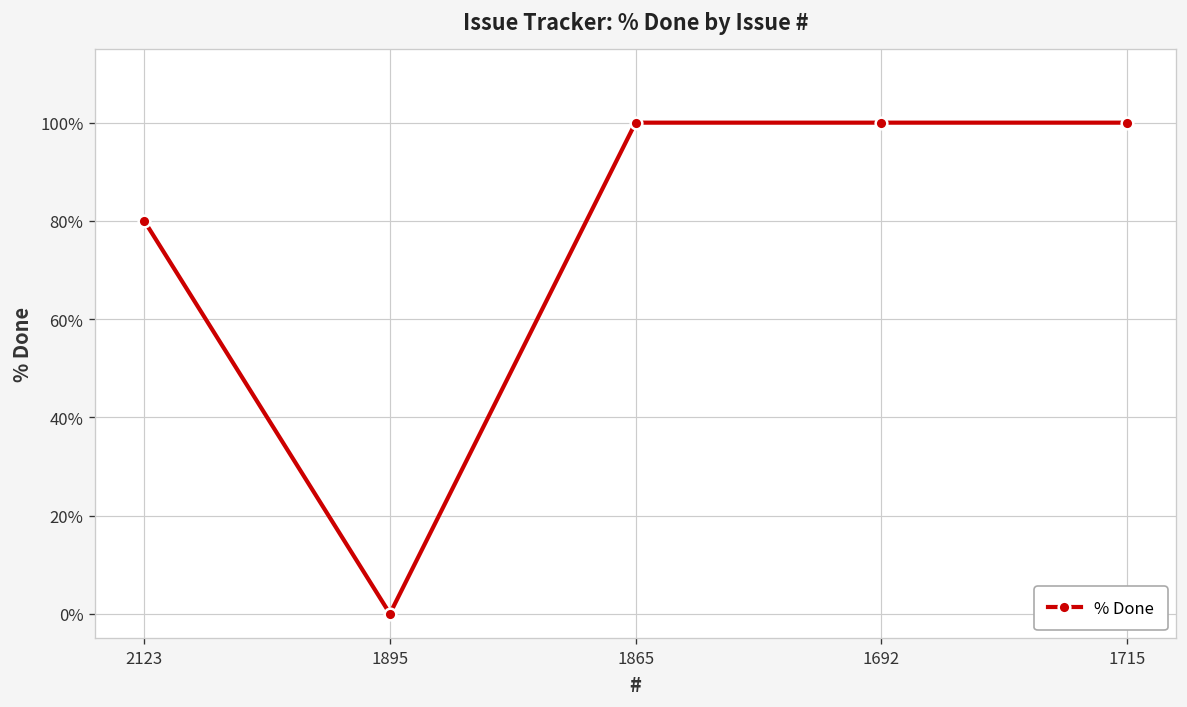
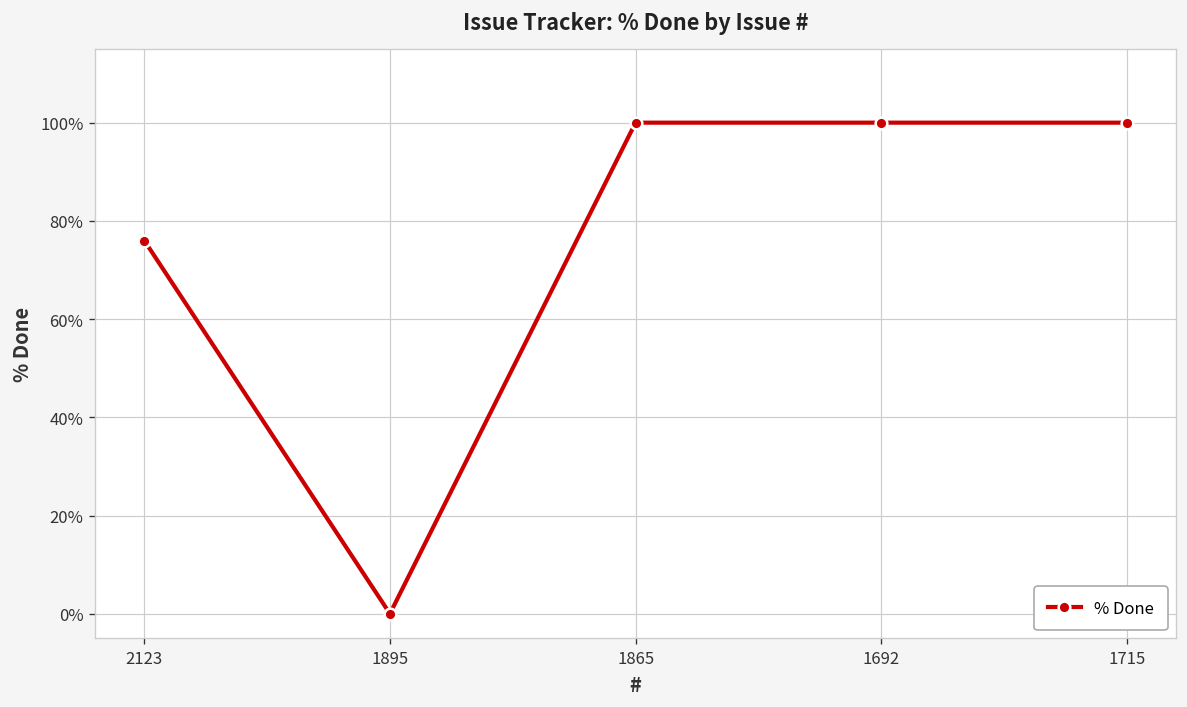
2123: 80% -> 76%
